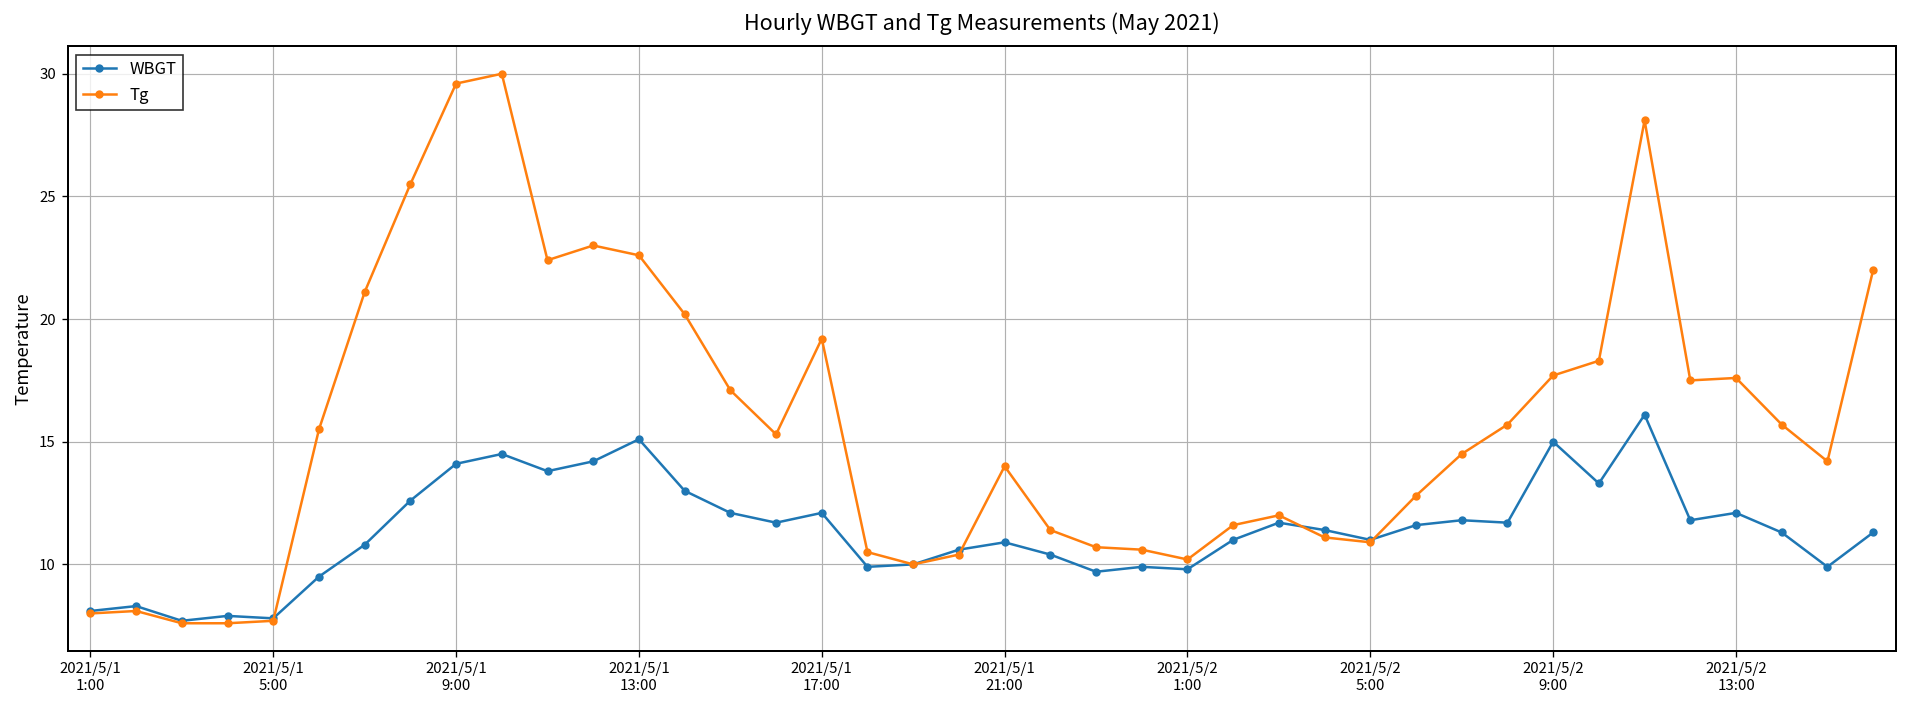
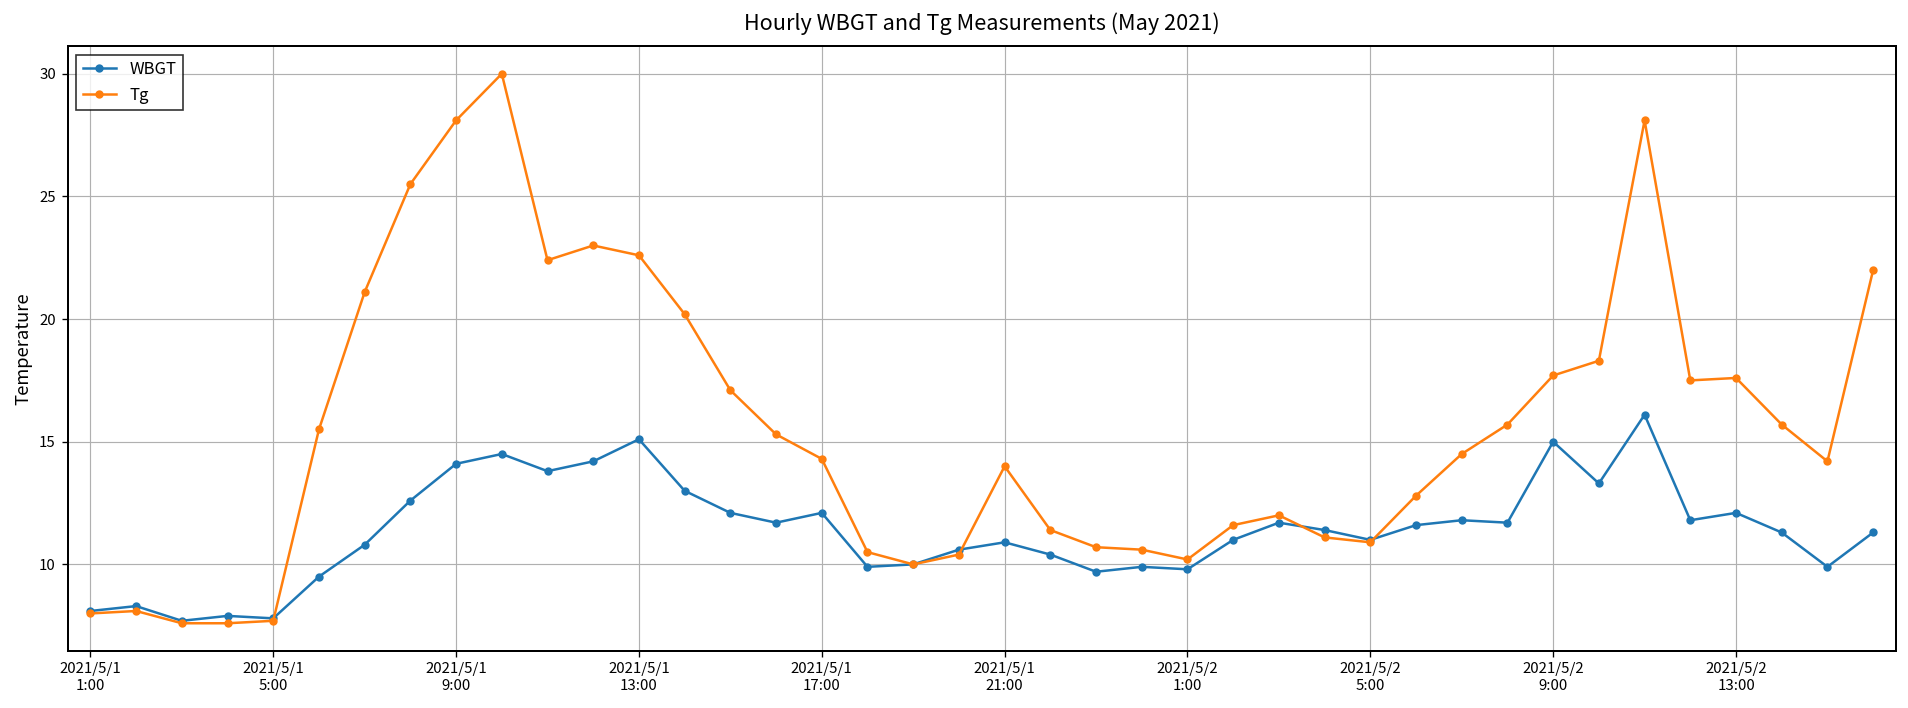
Tg, 2021/5/1 9:00: 29.6 -> 28.1
Tg, 2021/5/1 17:00: 19.2 -> 14.3
